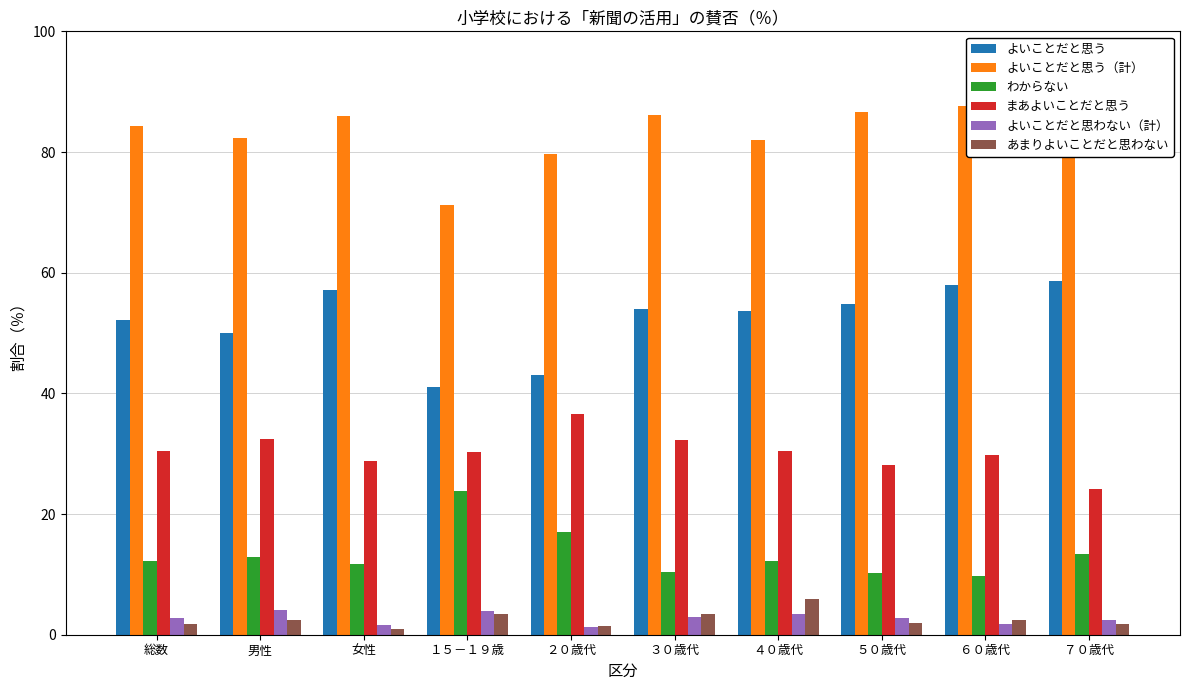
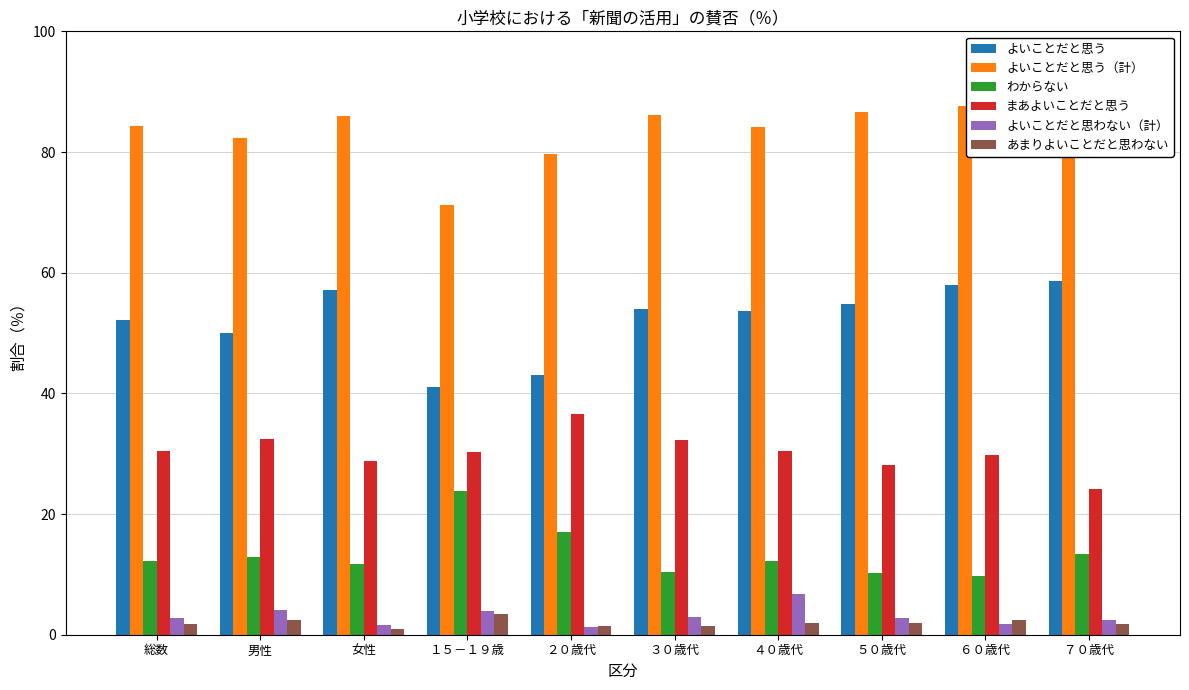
あまりよいことだと思わない, ３０歳代: 4 -> 1
よいことだと思う（計）, ４０歳代: 82 -> 84
よいことだと思わない（計）, ４０歳代: 4 -> 7
あまりよいことだと思わない, ４０歳代: 6 -> 2
